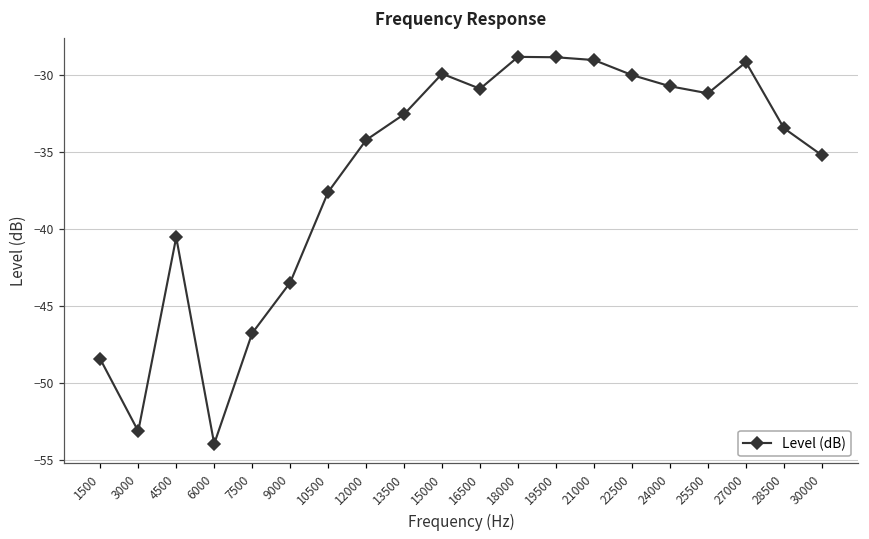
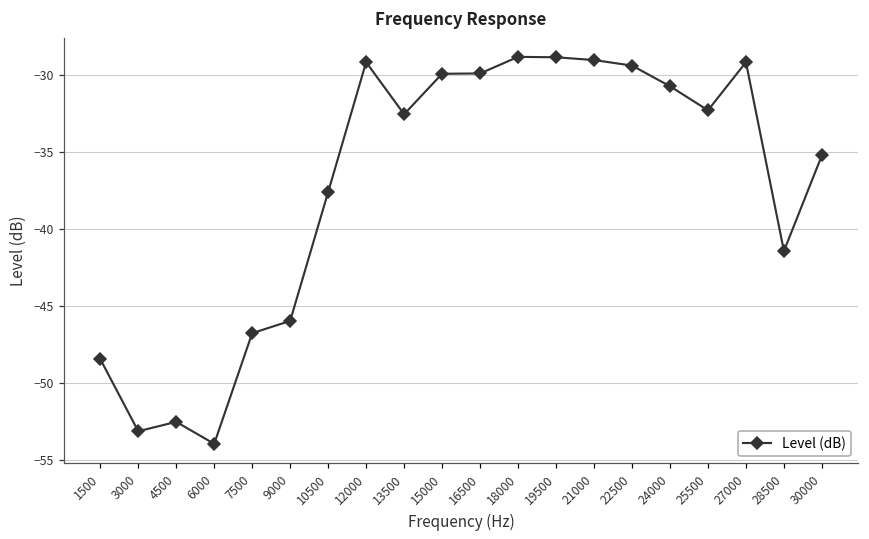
4500: -40.5 -> -52.5
9000: -43.5 -> -46.0
12000: -34.2 -> -29.2
16500: -30.9 -> -29.9
22500: -30.0 -> -29.4
25500: -31.2 -> -32.3
28500: -33.5 -> -41.4
